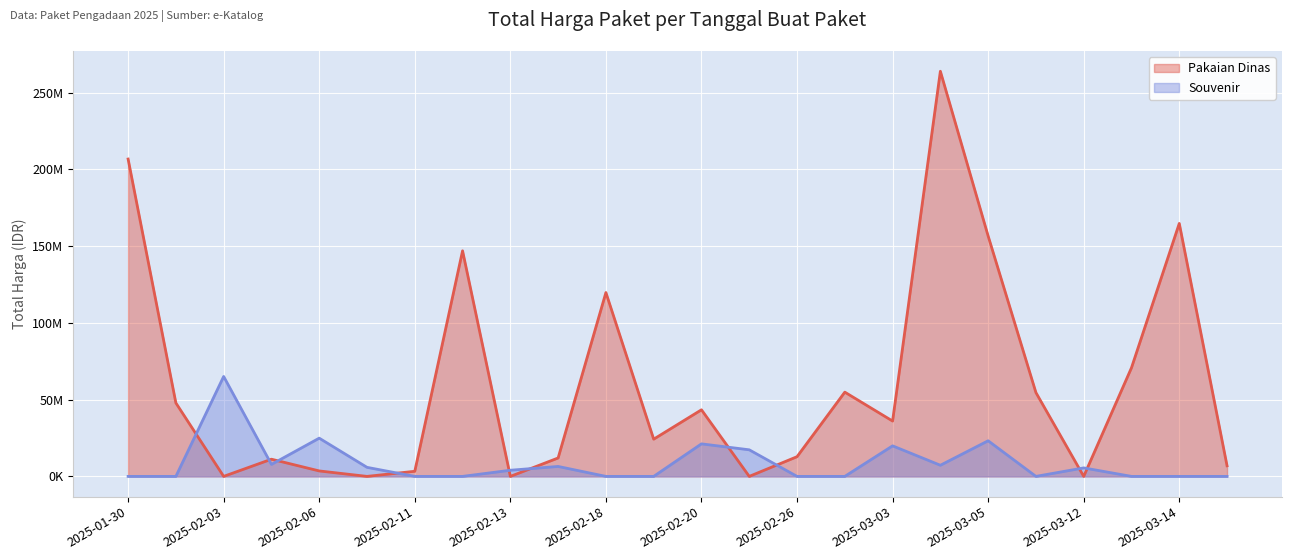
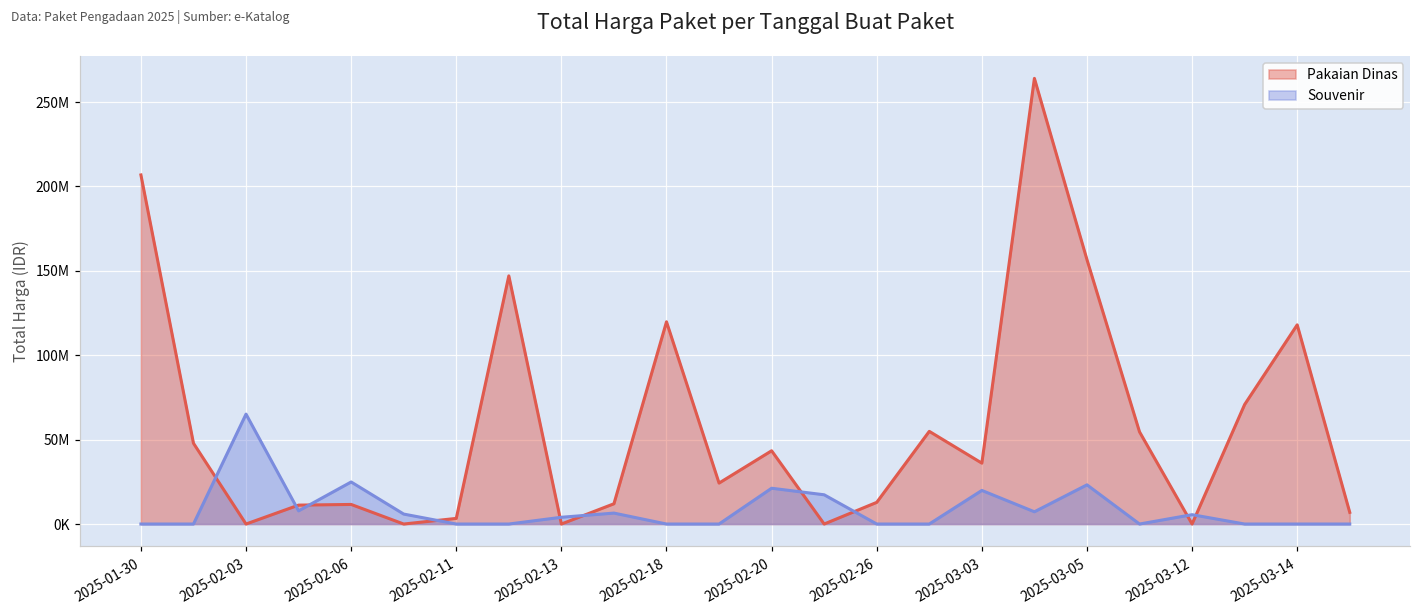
Pakaian Dinas, 2025-02-06: 4000000 -> 12000000
Pakaian Dinas, 2025-03-14: 165000000 -> 118000000
